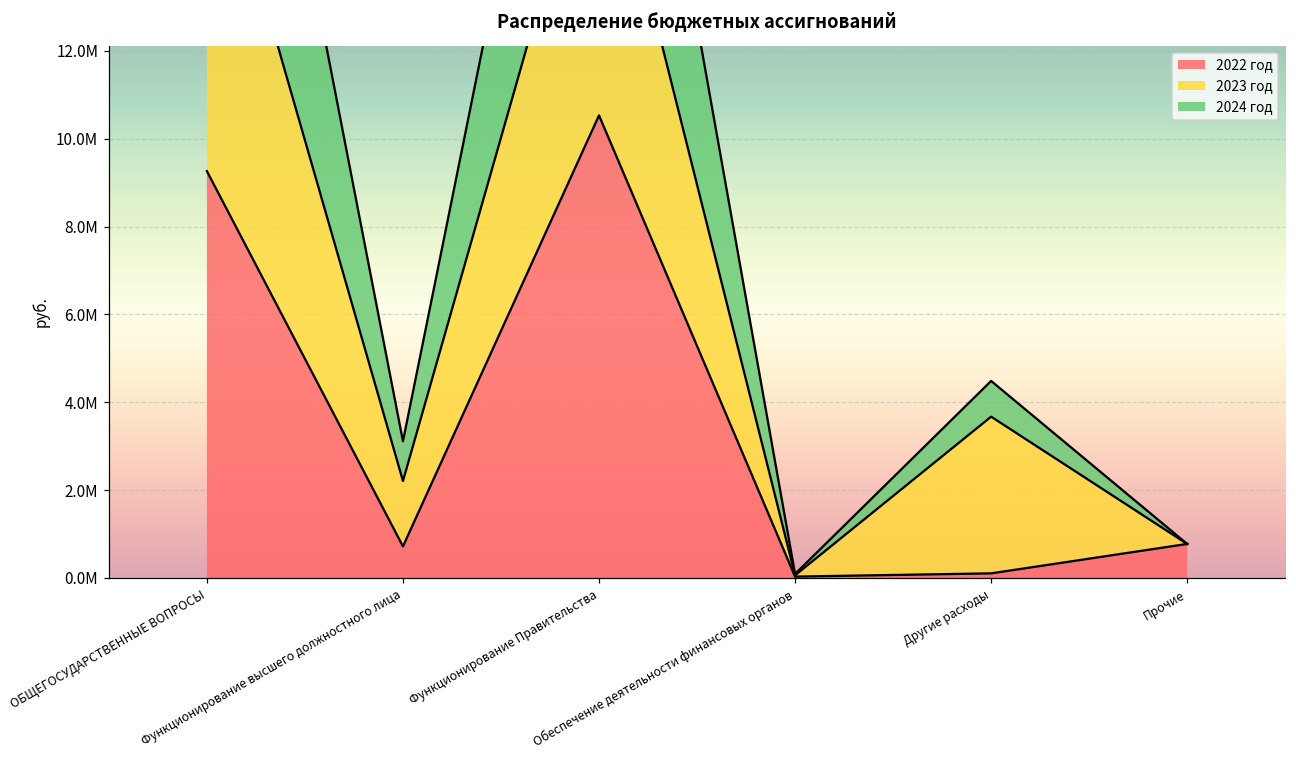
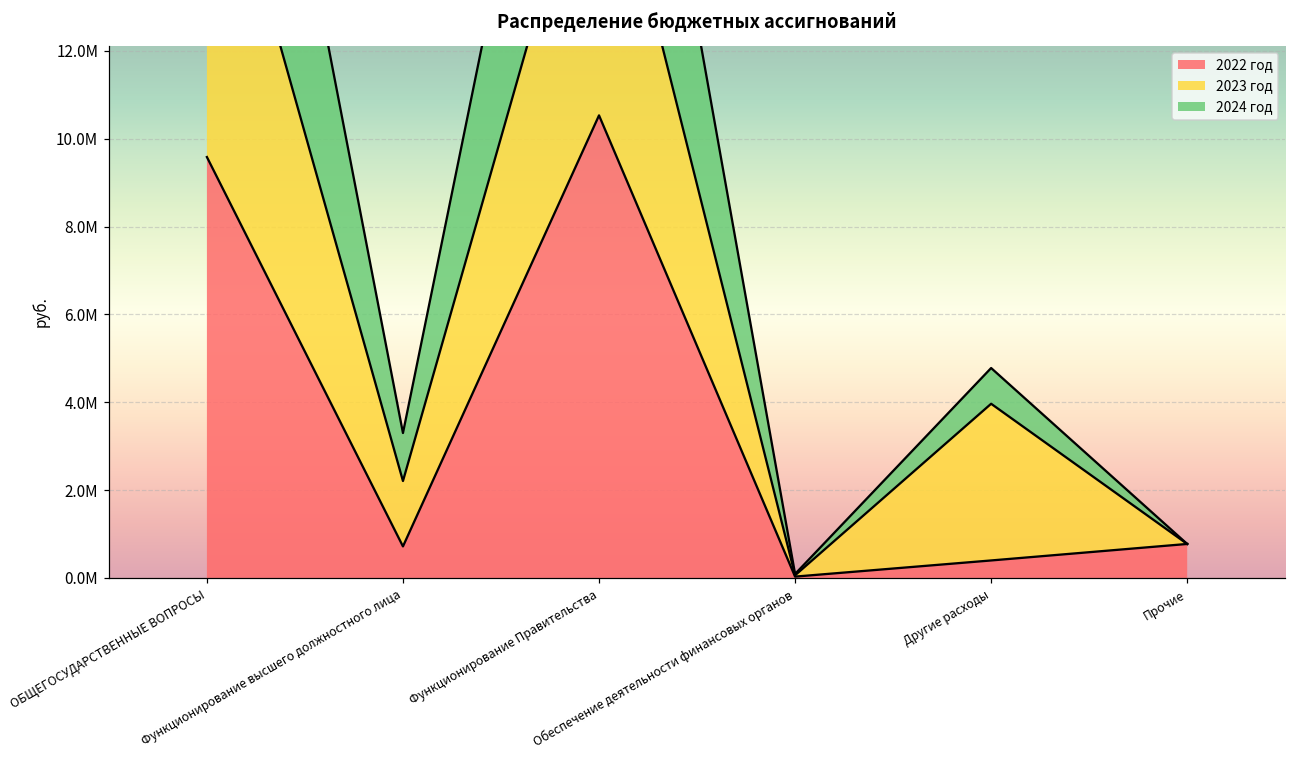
2022 год, ОБЩЕГОСУДАРСТВЕННЫЕ ВОПРОСЫ: 9300000 -> 9600000
2024 год, Функционирование высшего должностного лица: 900000 -> 1100000
2022 год, Другие расходы: 100000 -> 400000
